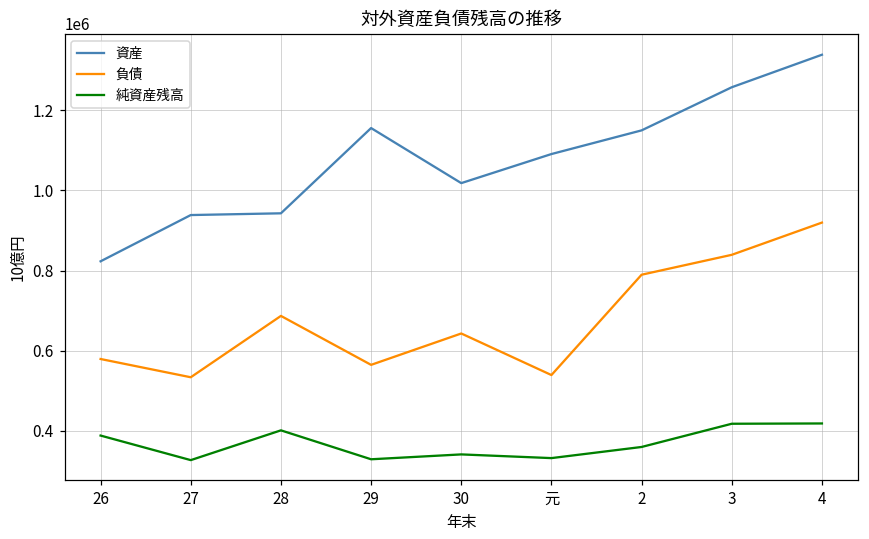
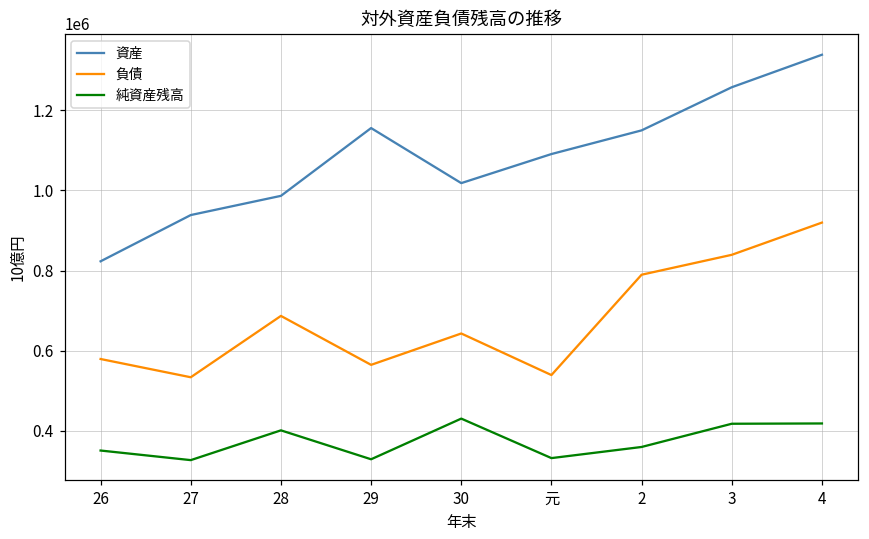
純資産残高, 26: 390000 -> 350000
資産, 28: 940000 -> 990000
純資産残高, 30: 340000 -> 430000
